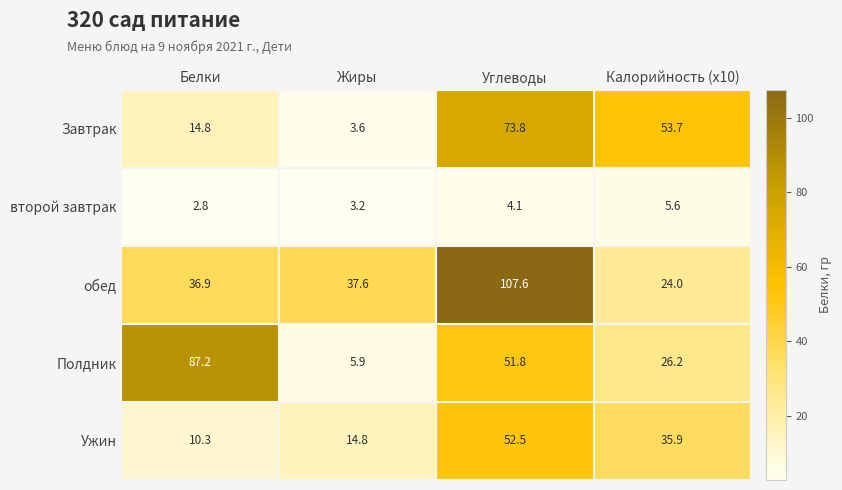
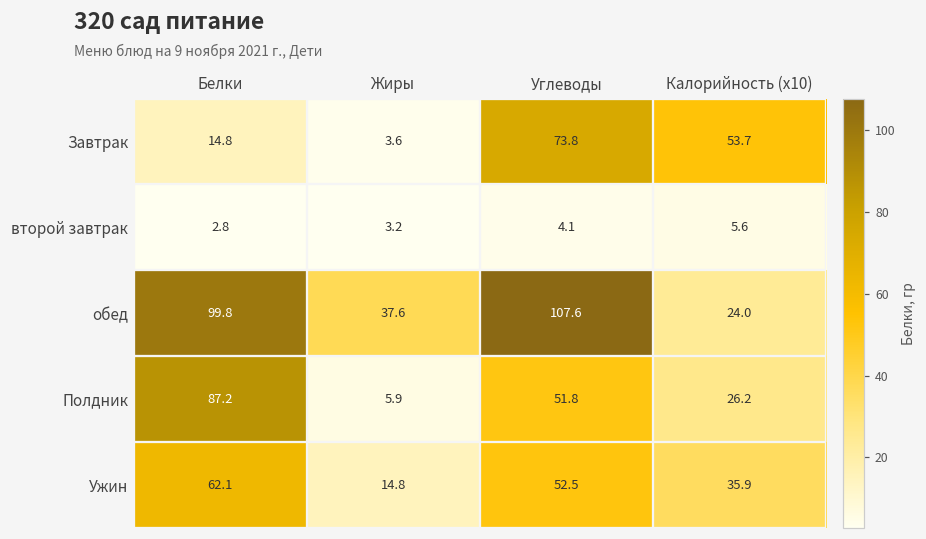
обед, Белки: 36.9 -> 99.8
Ужин, Белки: 10.3 -> 62.1
